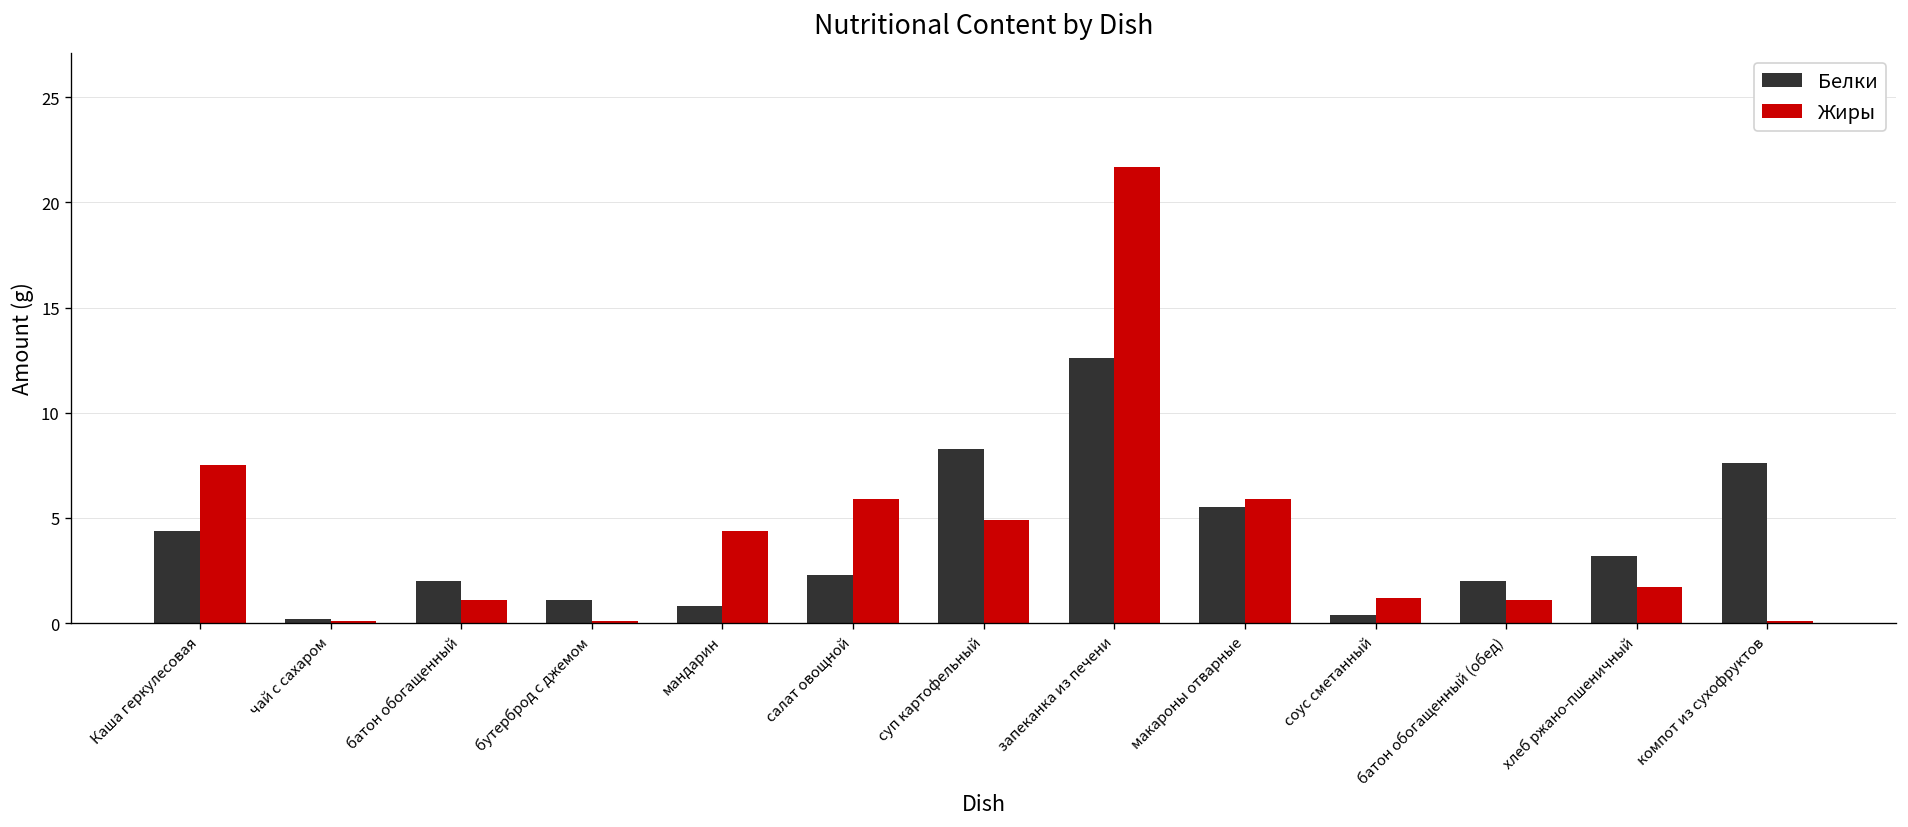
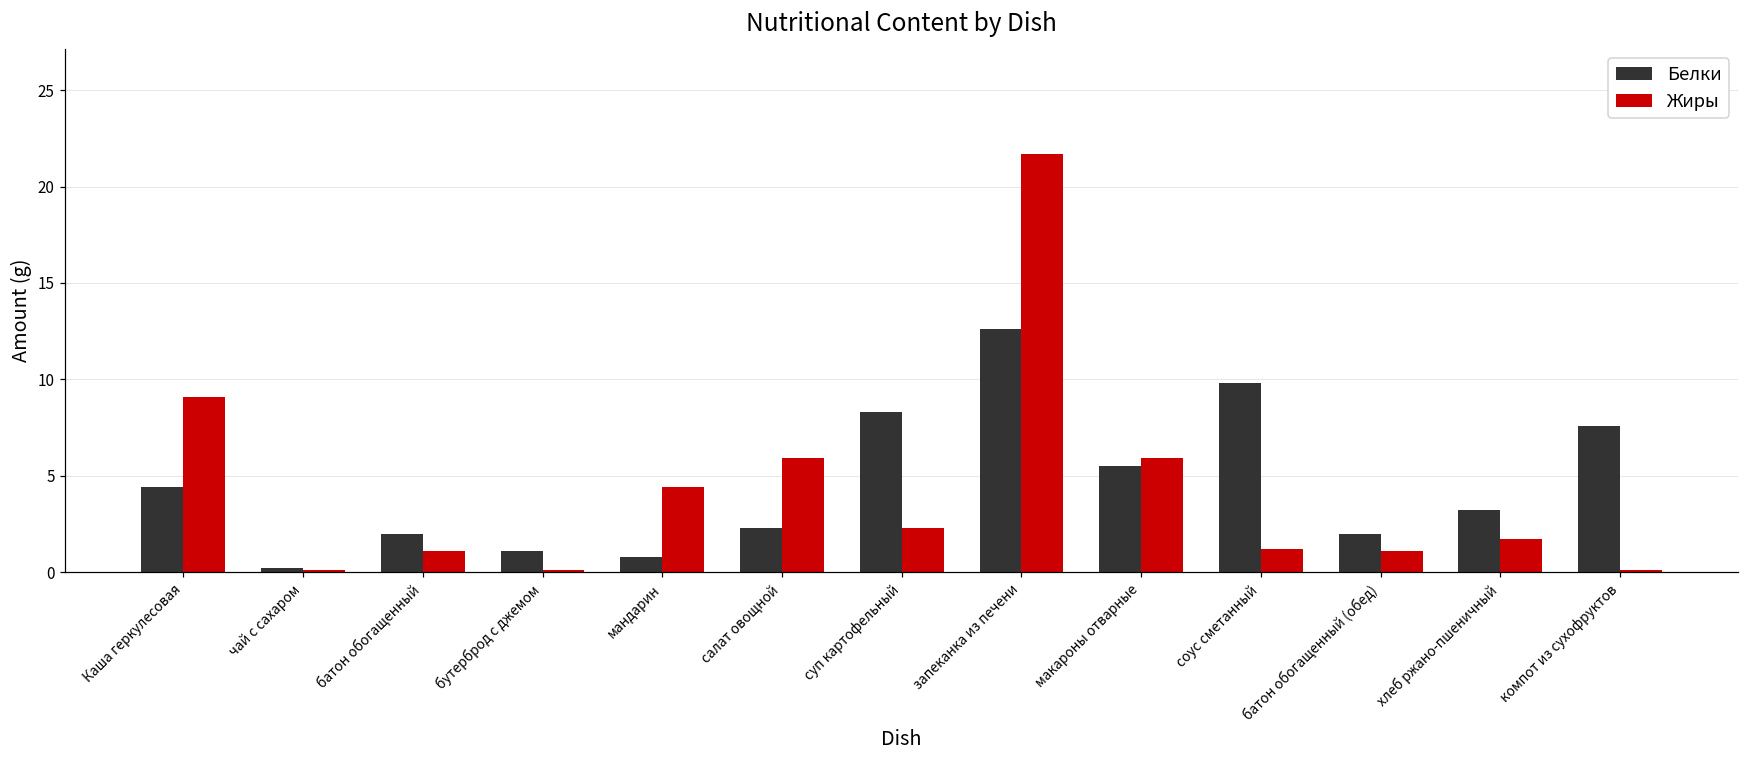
Жиры, Каша геркулесовая: 7.5 -> 9.1
Жиры, суп картофельный: 4.9 -> 2.3
Белки, соус сметанный: 0.4 -> 9.8
